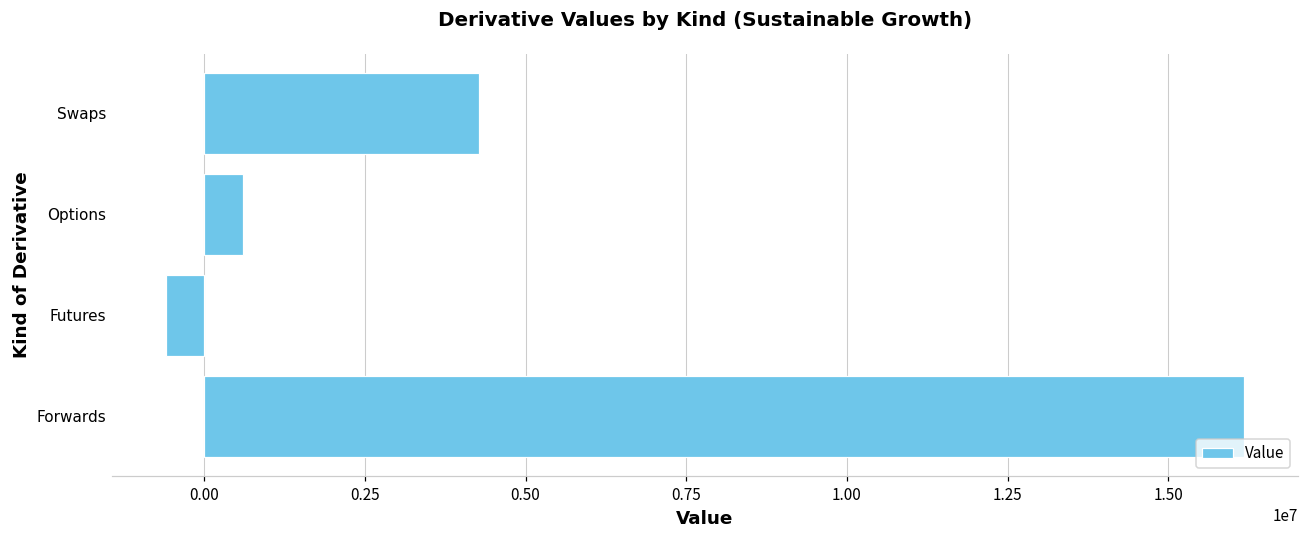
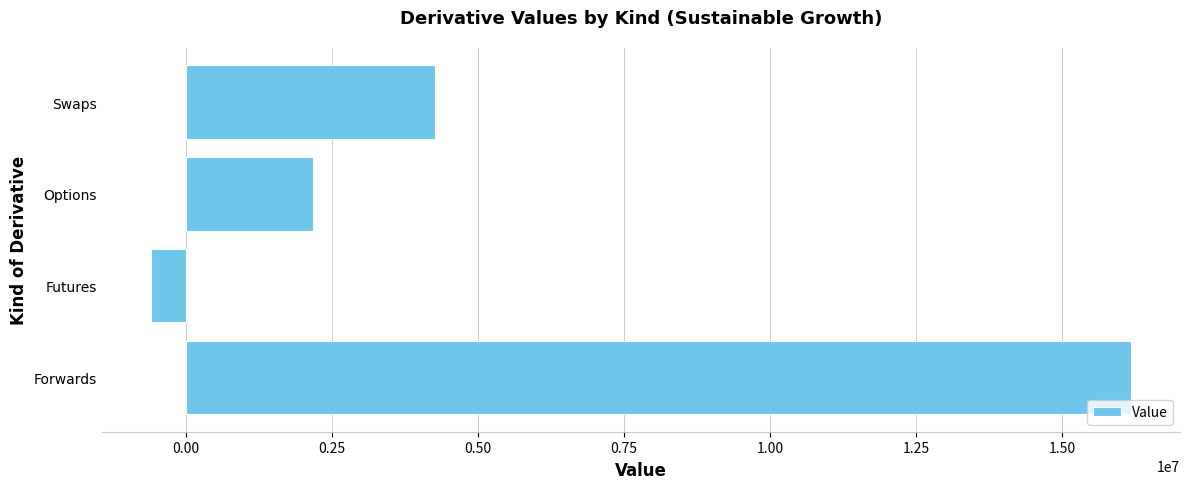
Options: 600000 -> 2200000
